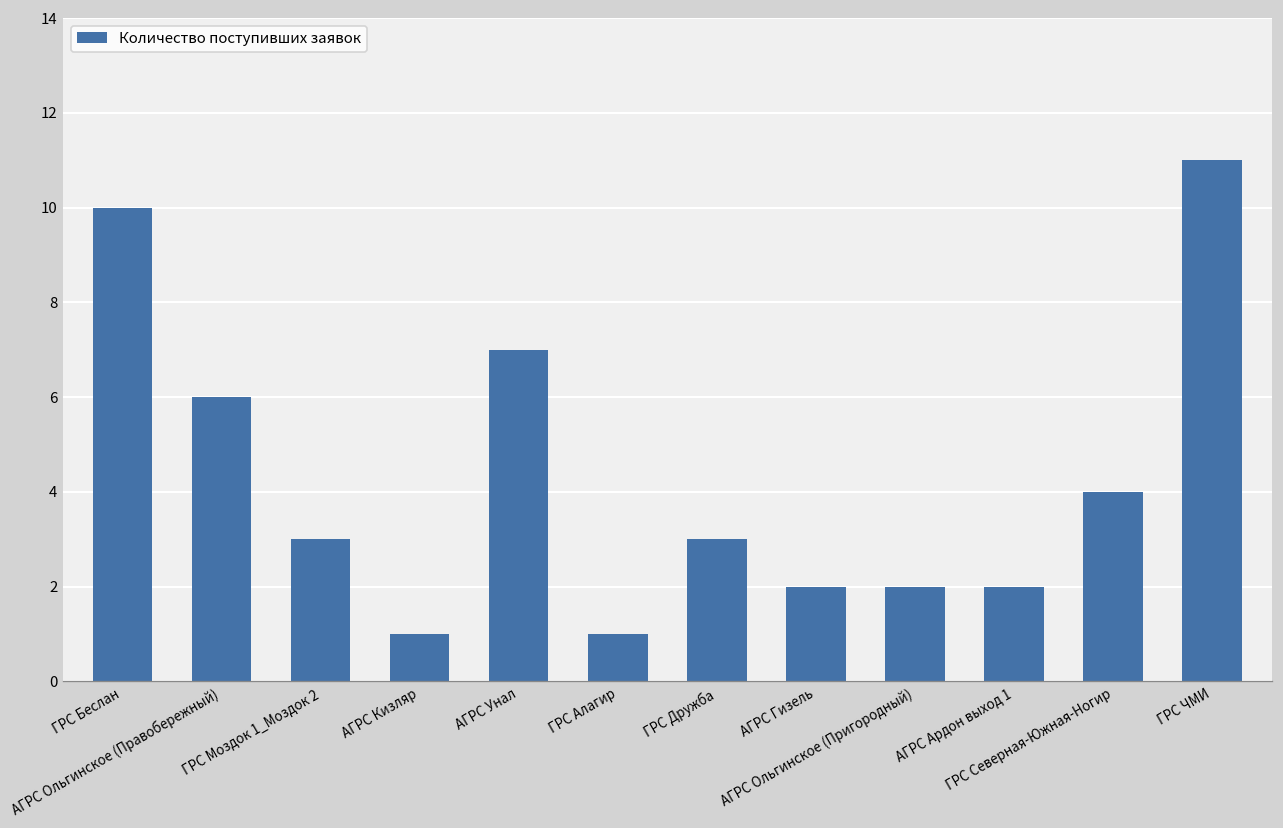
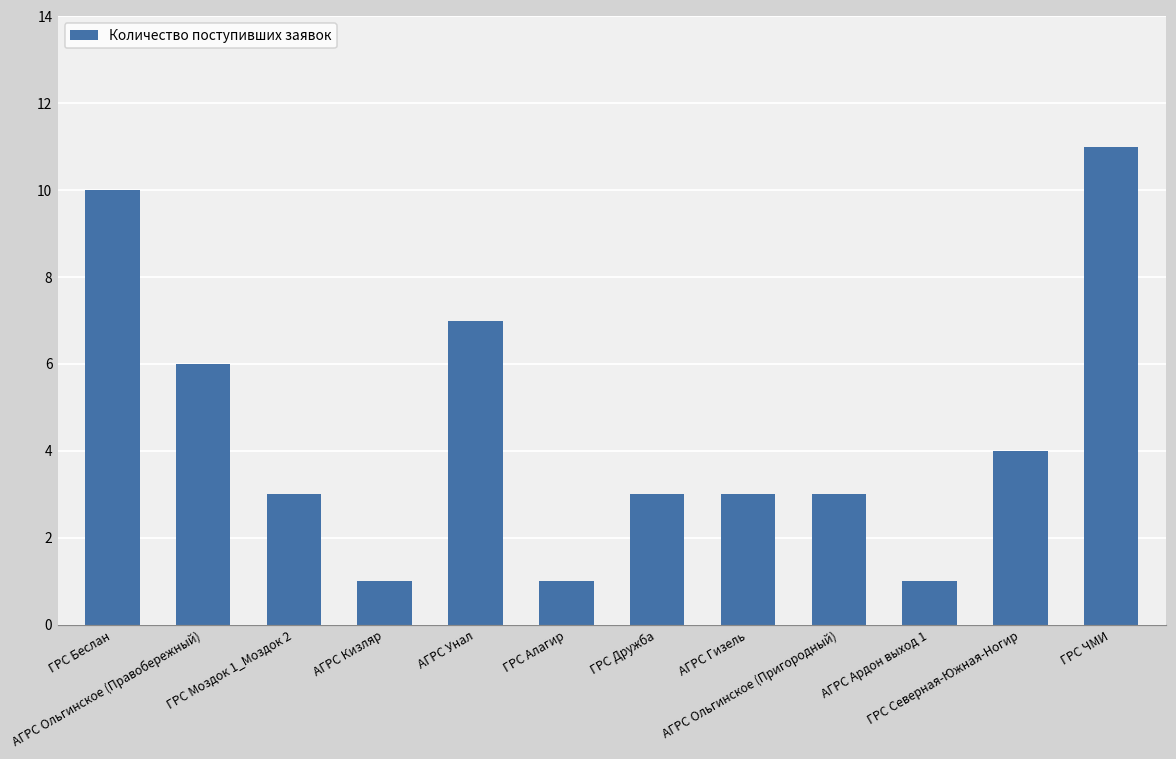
АГРС Гизель: 2 -> 3
АГРС Ольгинское (Пригородный): 2 -> 3
АГРС Ардон выход 1: 2 -> 1
